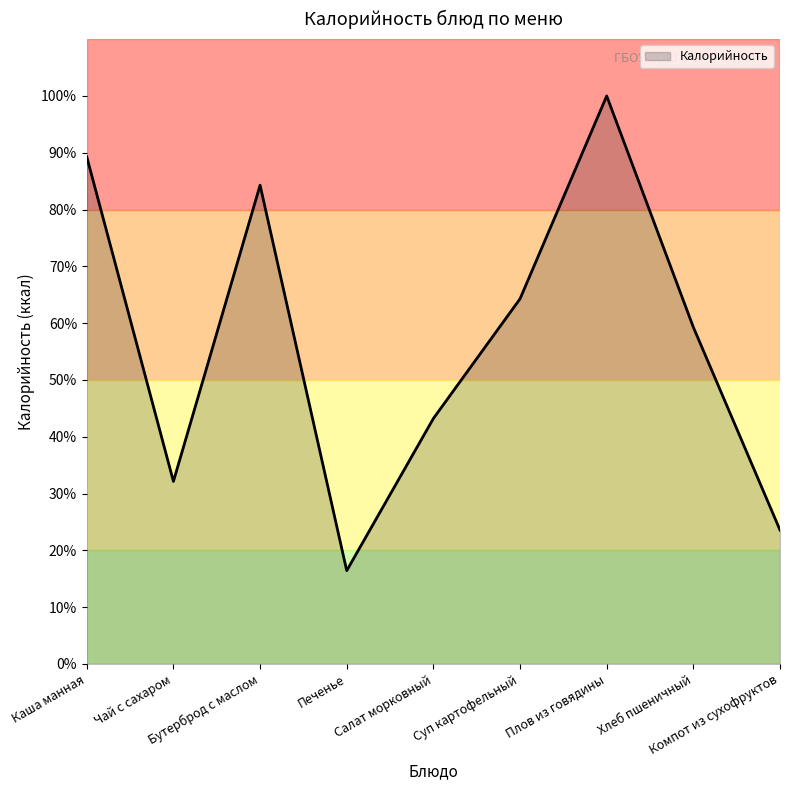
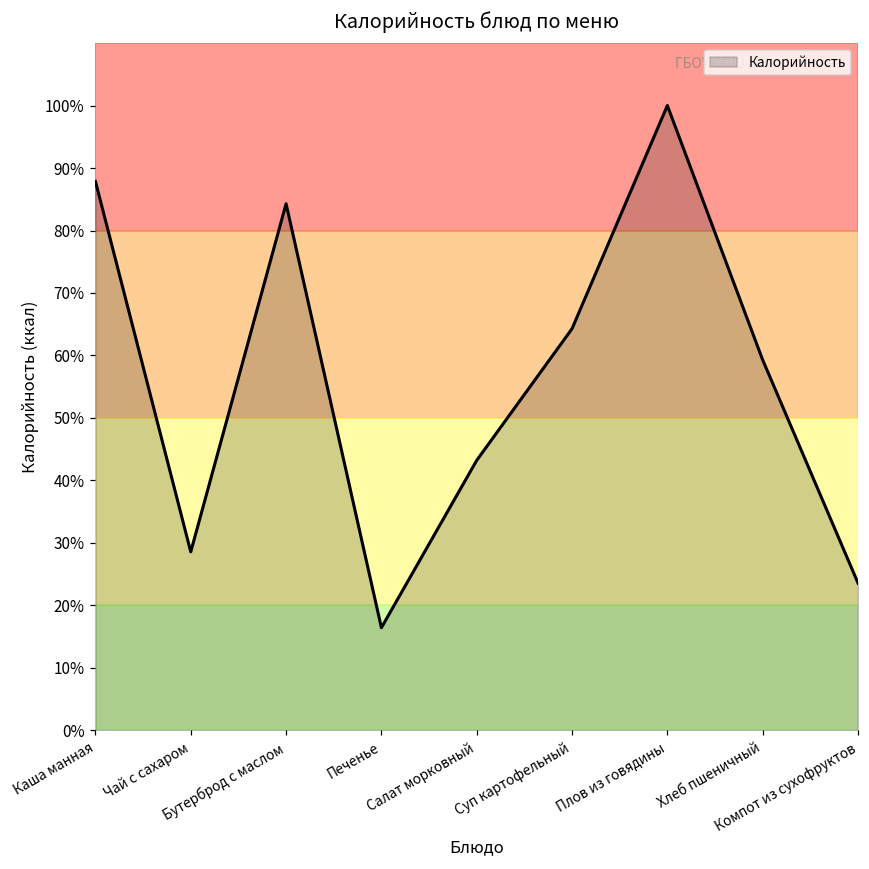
Каша манная: 89% -> 88%
Чай с сахаром: 32% -> 29%
